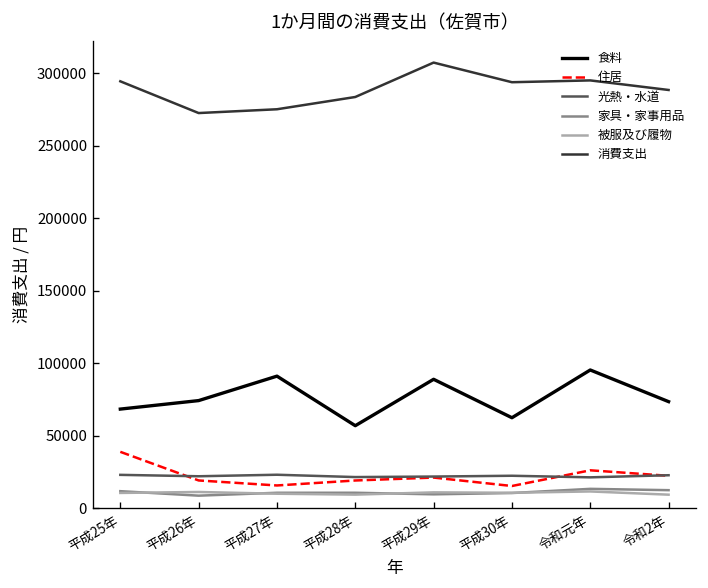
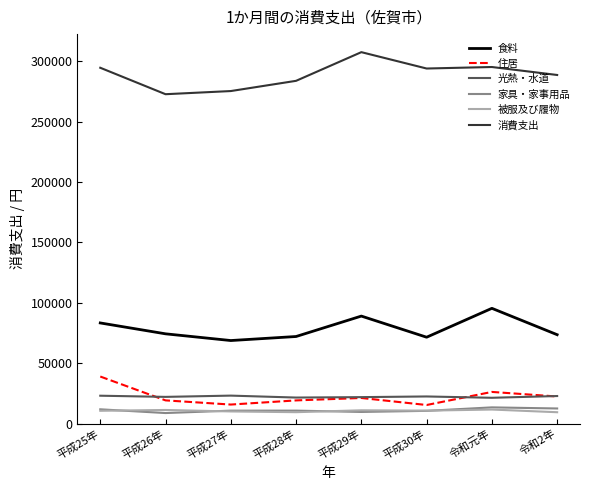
食料, 平成25年: 68000 -> 83000
食料, 平成27年: 91000 -> 69000
食料, 平成28年: 57000 -> 72000
食料, 平成30年: 62000 -> 71000
